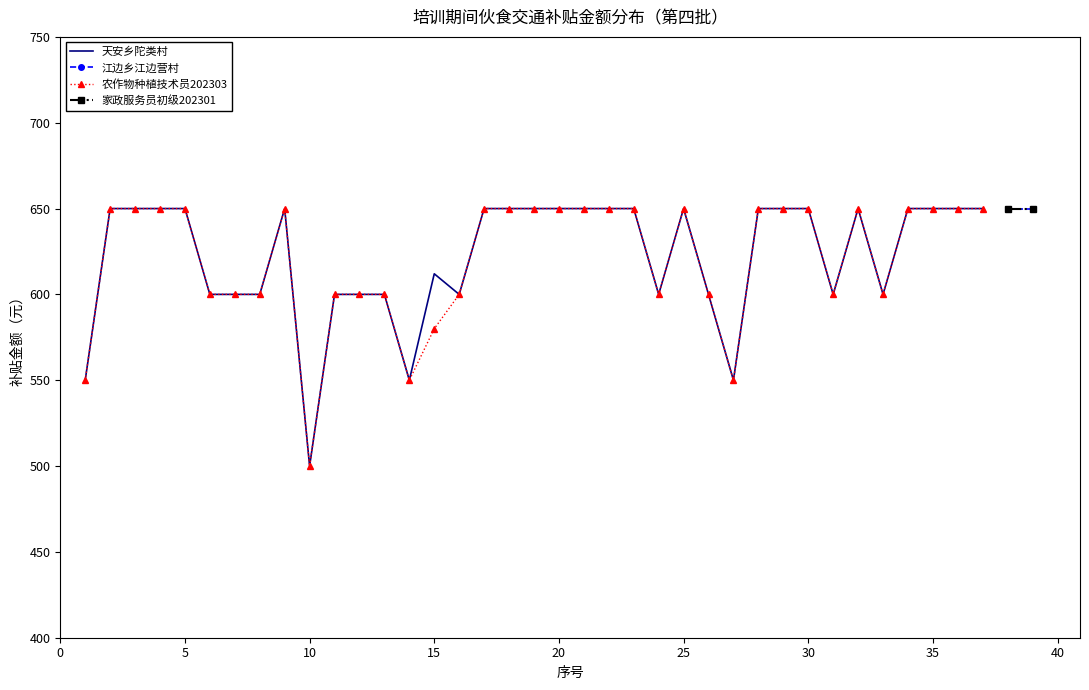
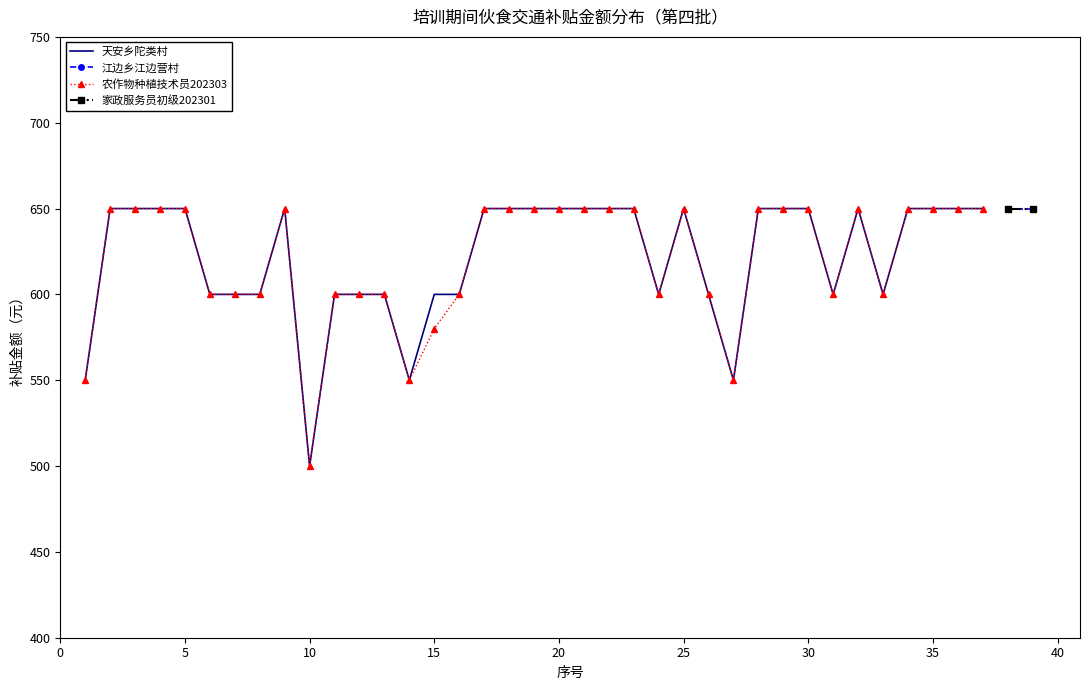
天安乡陀类村, 15: 612 -> 600
